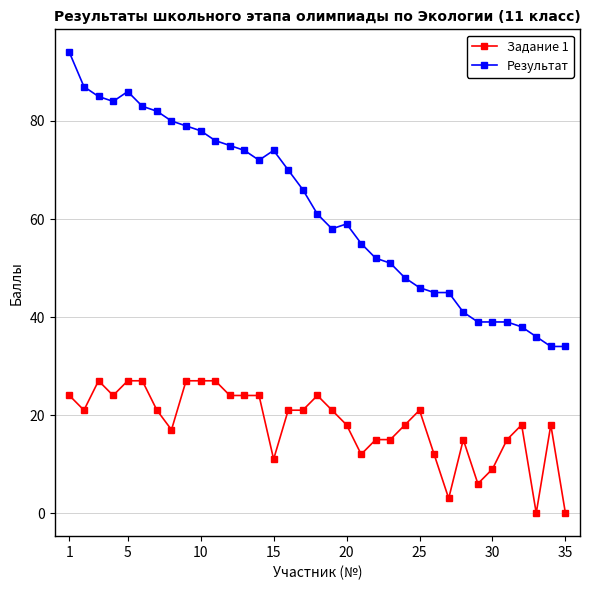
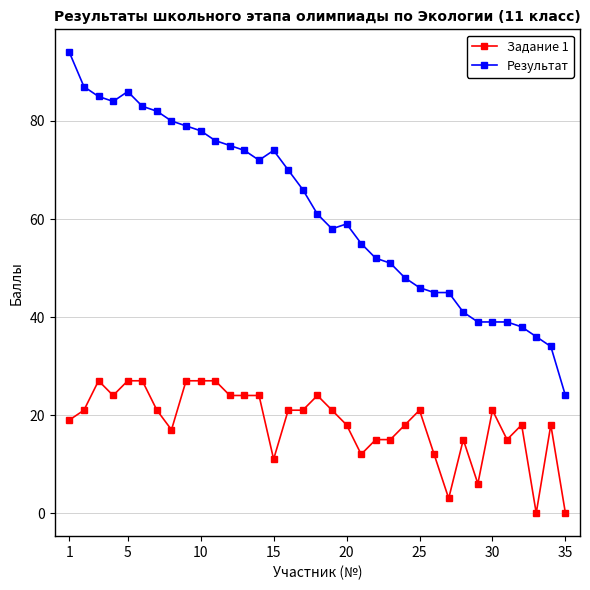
Задание 1, 1: 24 -> 19
Задание 1, 30: 9 -> 21
Результат, 35: 34 -> 24
